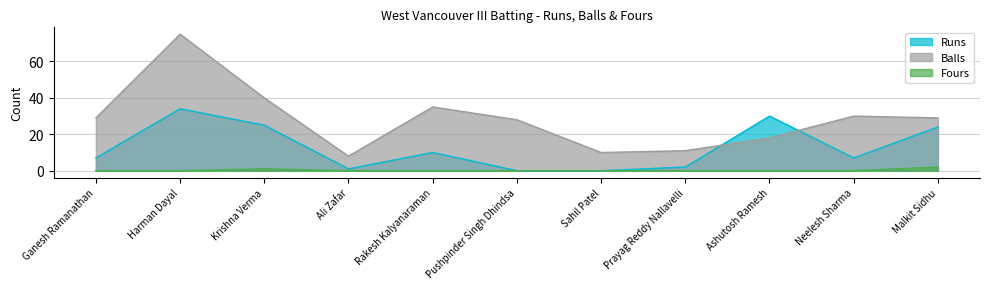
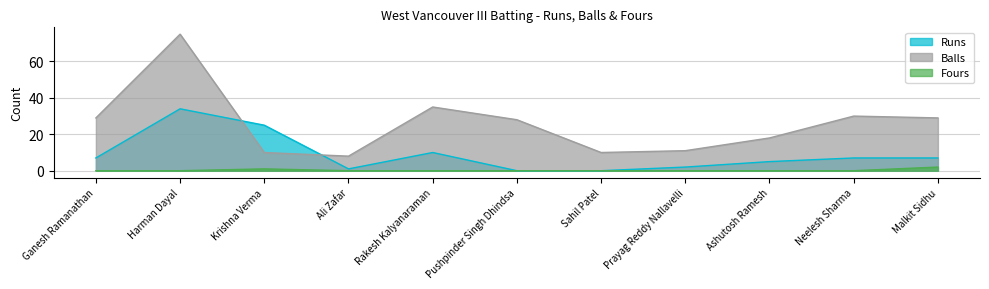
Balls, Krishna Verma: 40 -> 10
Runs, Ashutosh Ramesh: 30 -> 5
Runs, Malkit Sidhu: 24 -> 7
